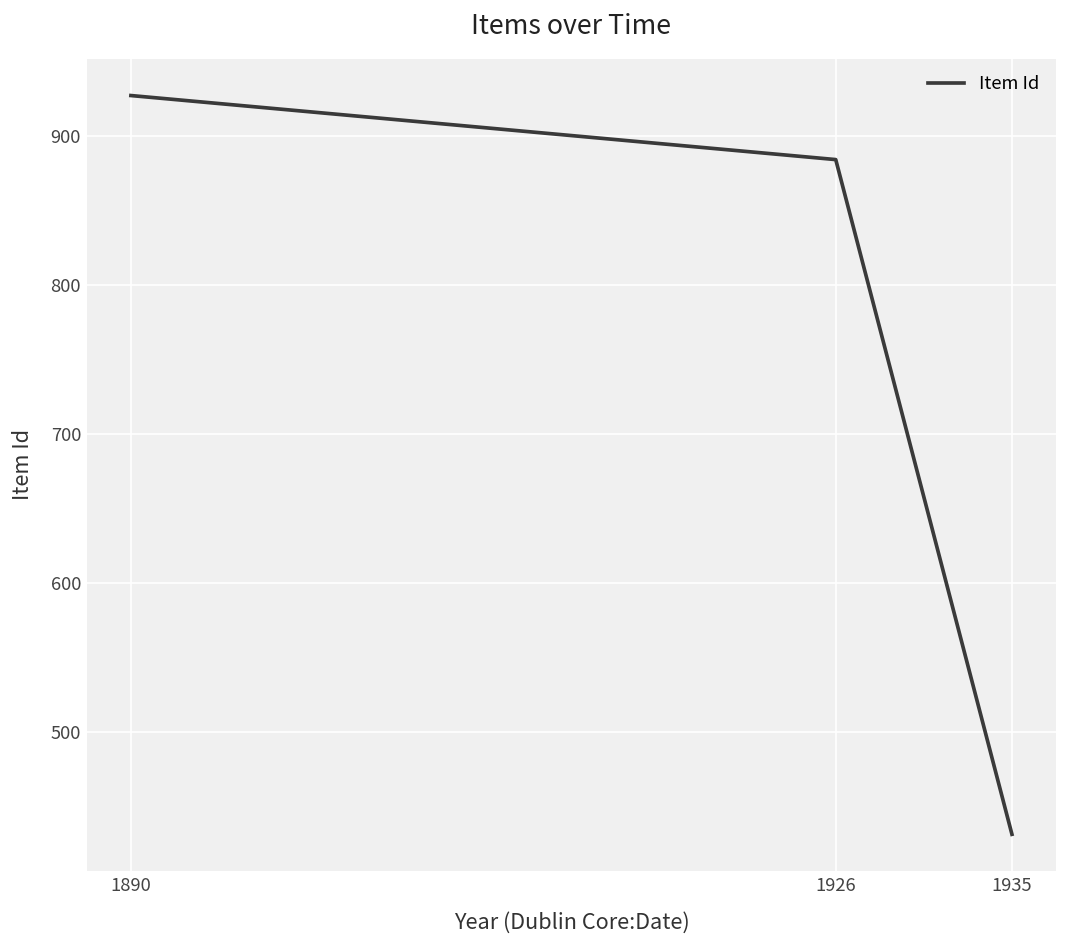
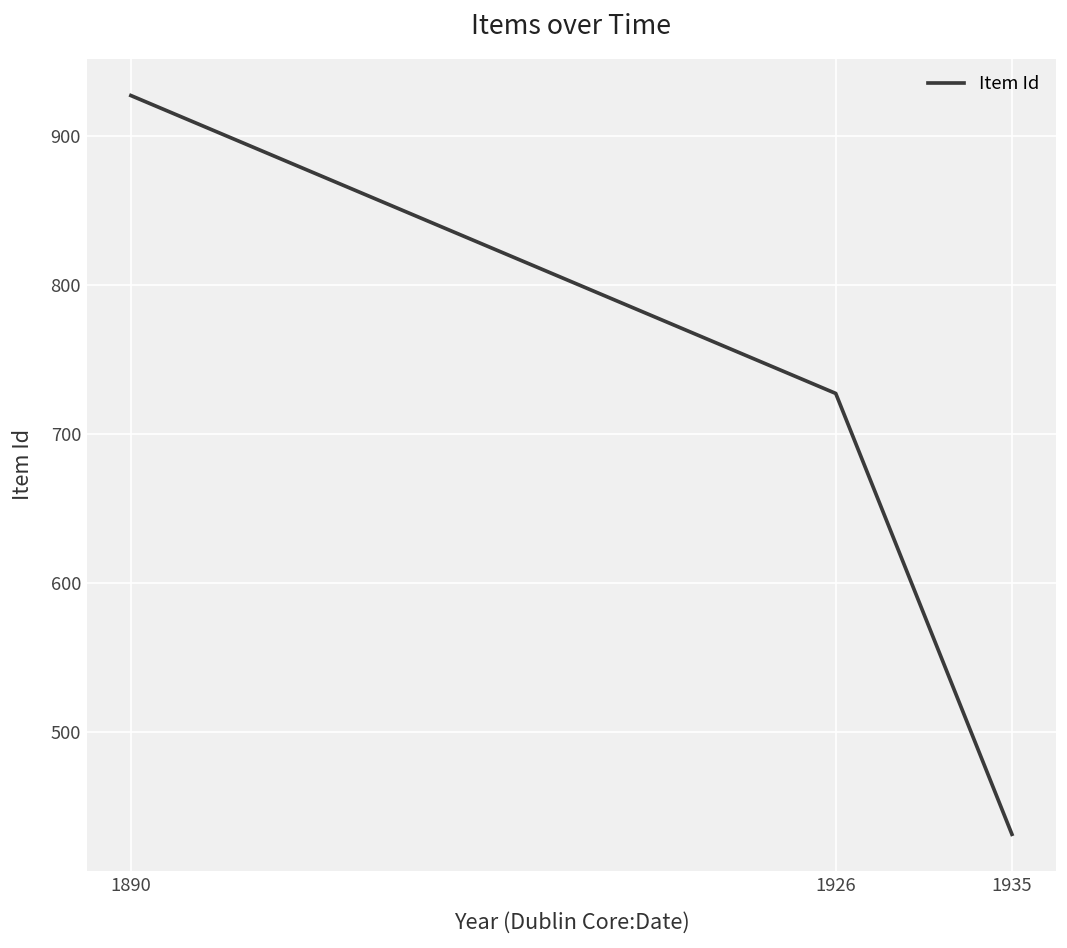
1926: 884 -> 727
